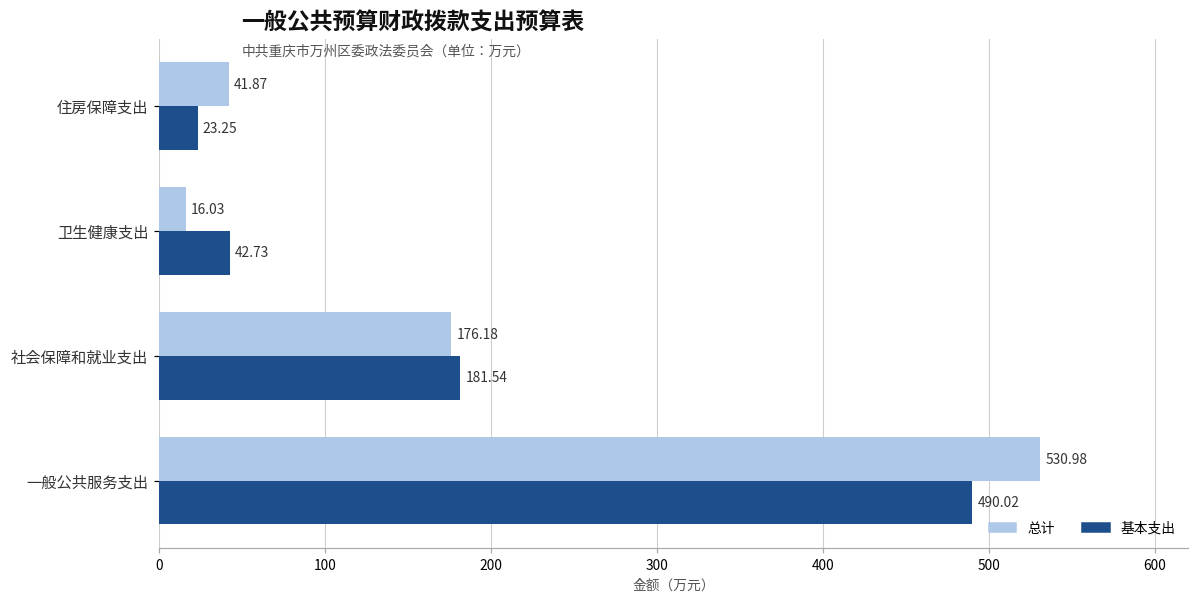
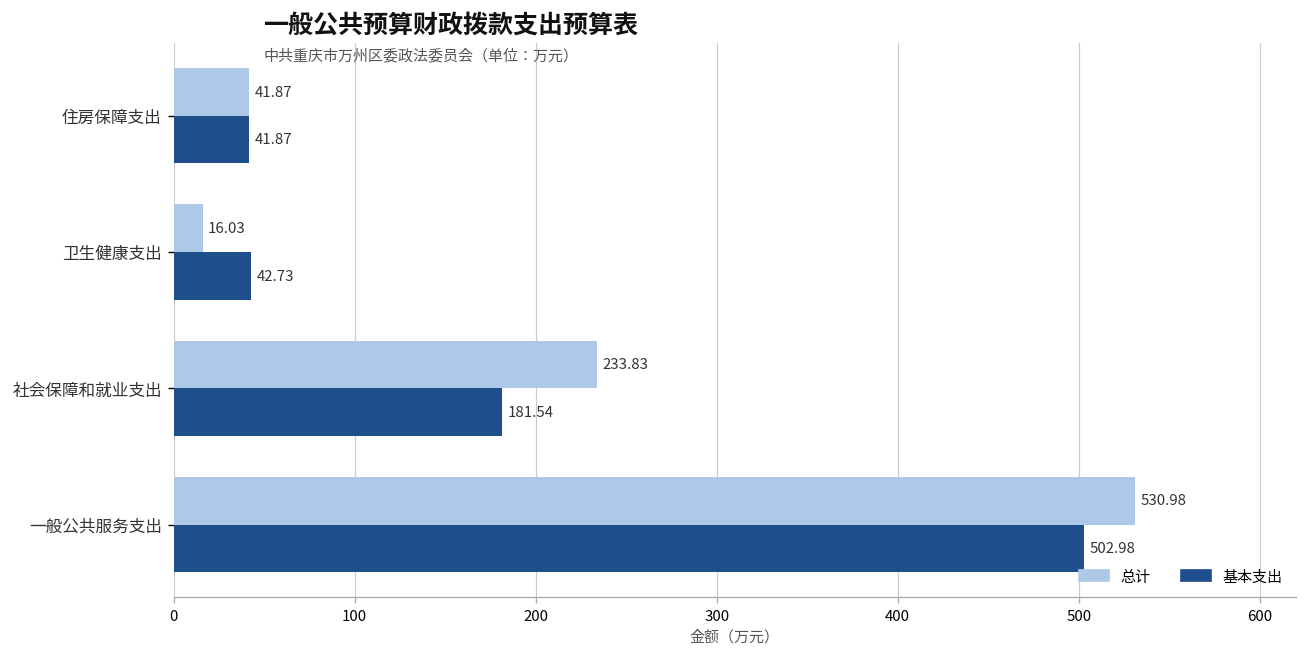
基本支出, 住房保障支出: 23.25 -> 41.87
总计, 社会保障和就业支出: 176.18 -> 233.83
基本支出, 一般公共服务支出: 490.02 -> 502.98
